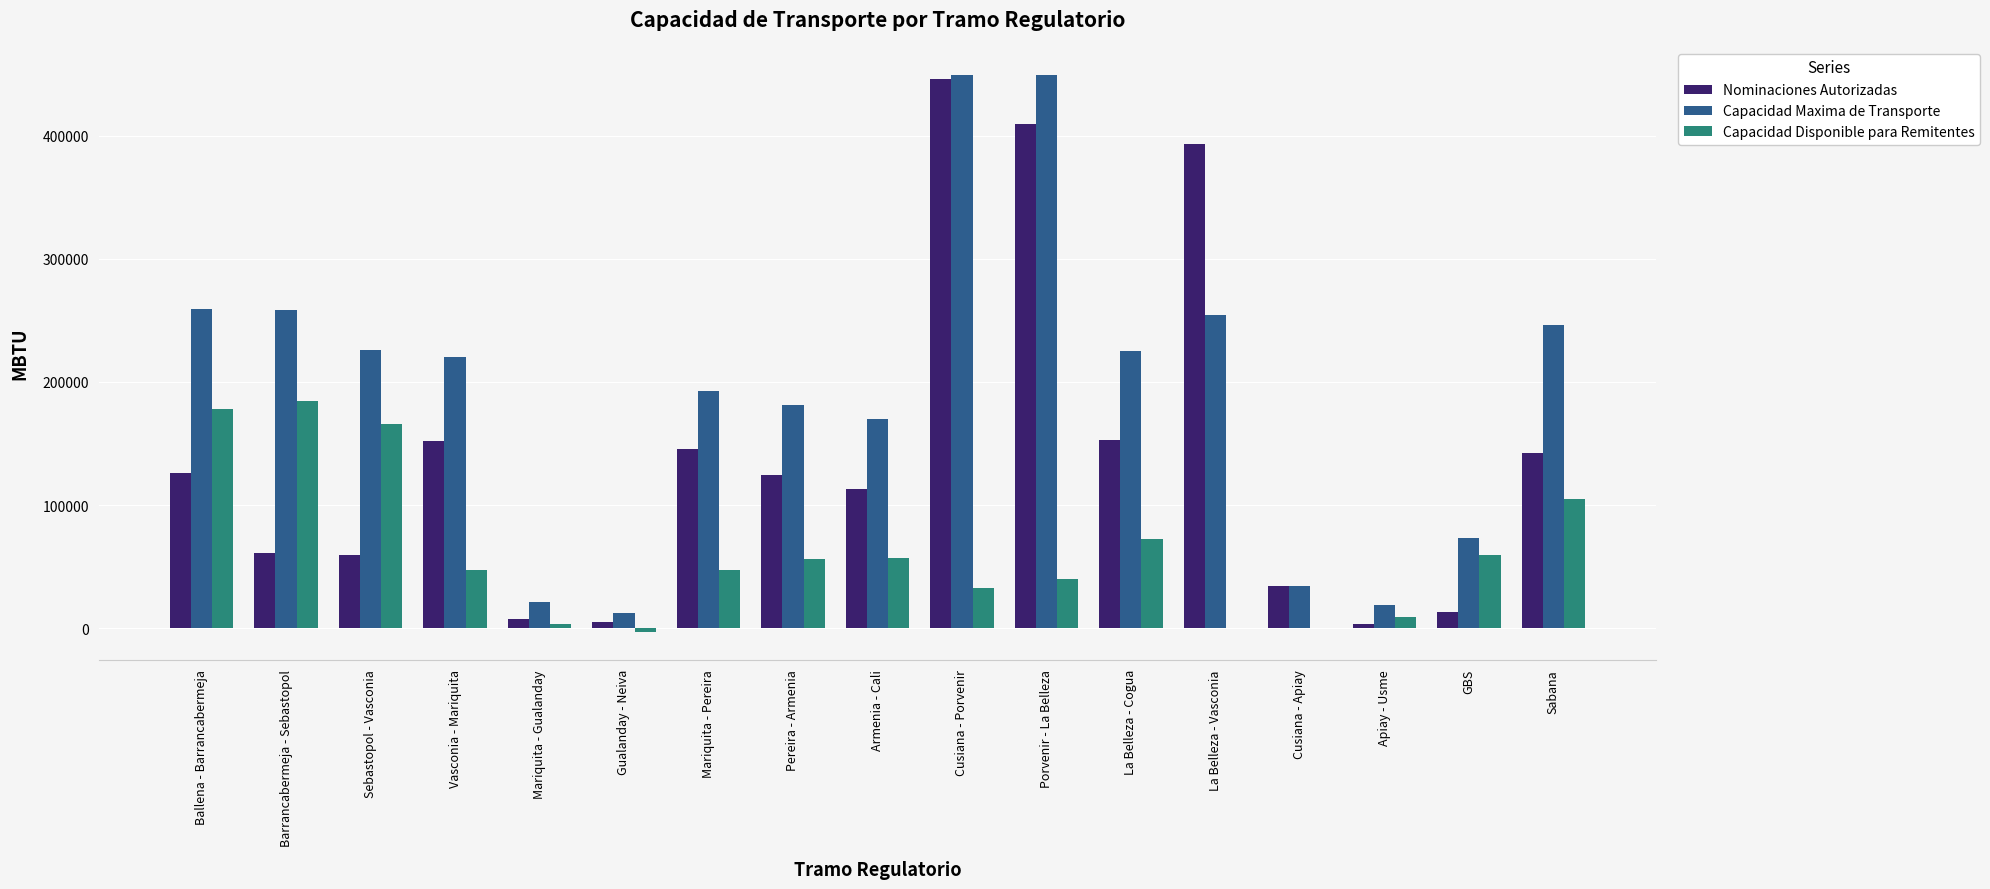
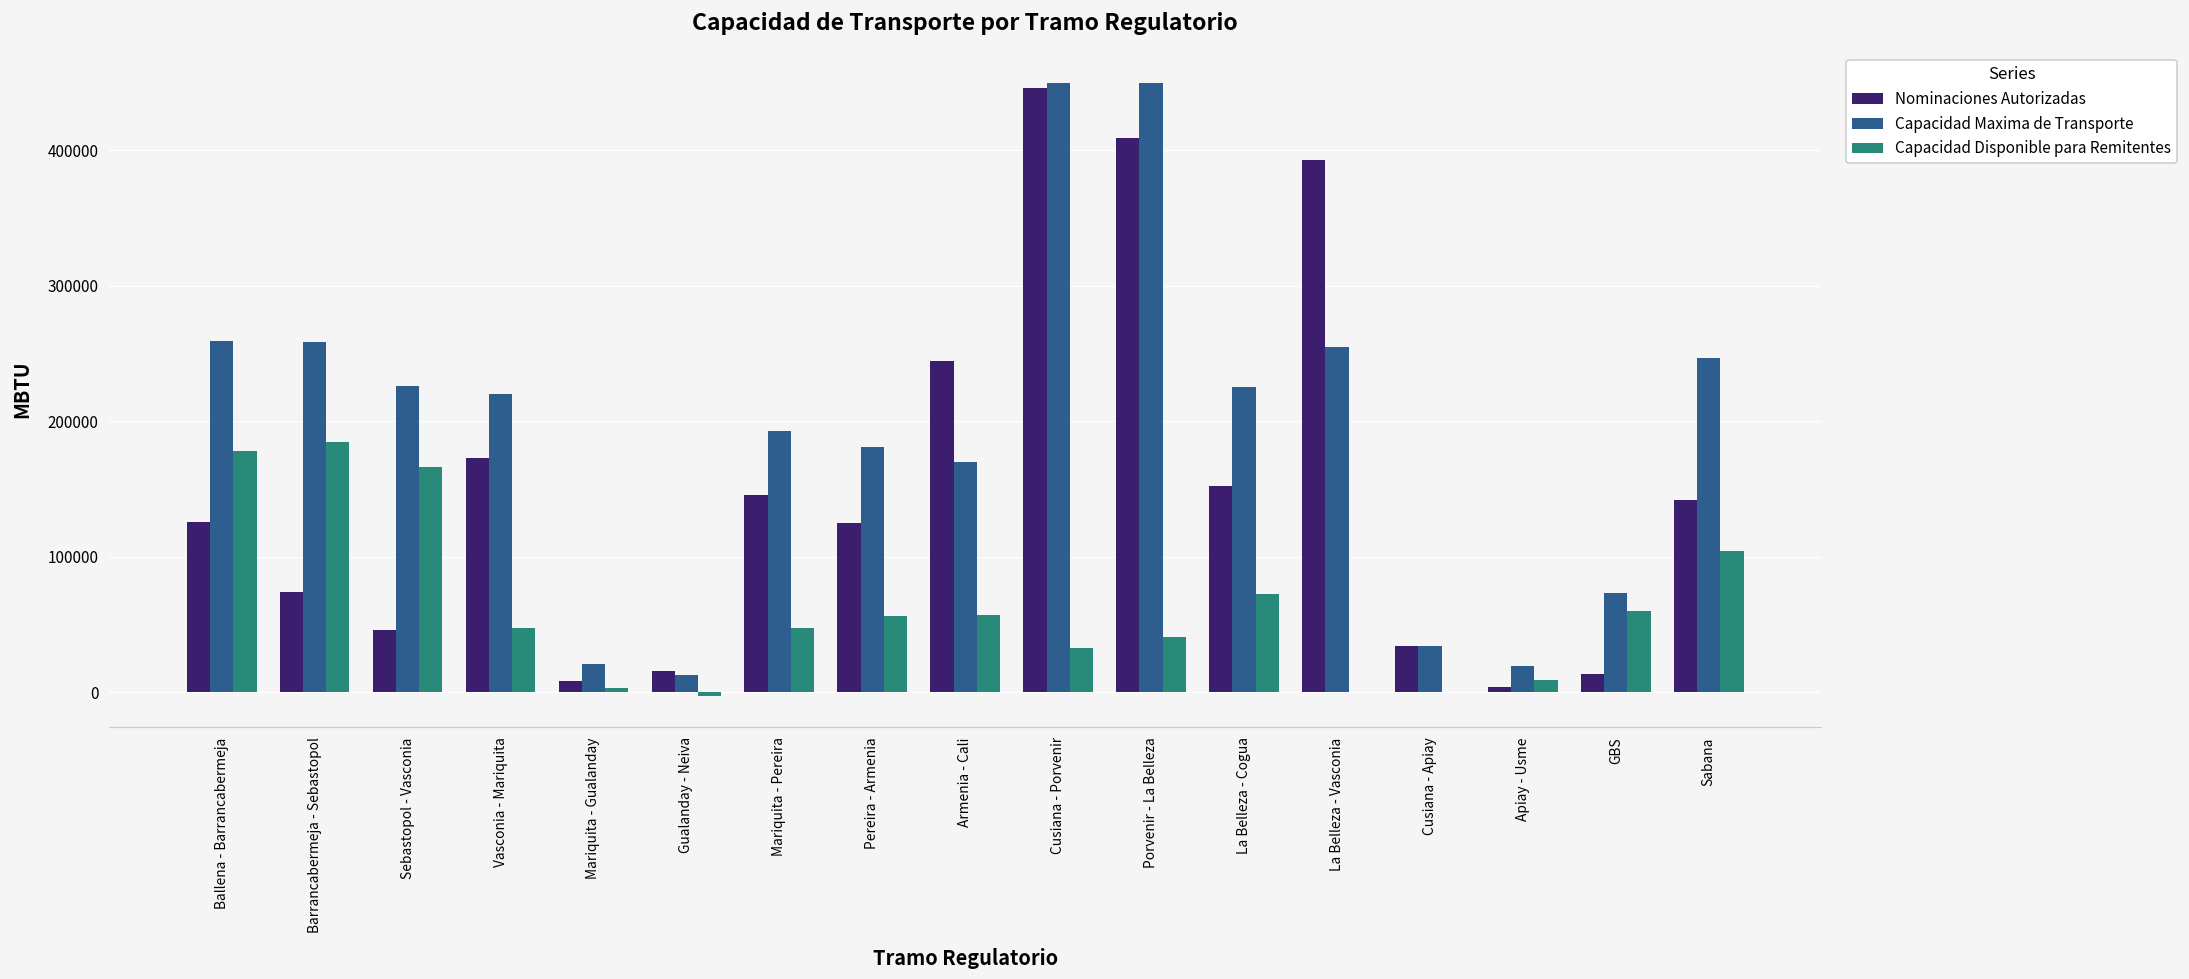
Nominaciones Autorizadas, Barrancabermeja - Sebastopol: 61000 -> 74000
Nominaciones Autorizadas, Sebastopol - Vasconia: 60000 -> 46000
Nominaciones Autorizadas, Vasconia - Mariquita: 152000 -> 173000
Nominaciones Autorizadas, Gualanday - Neiva: 5000 -> 15000
Nominaciones Autorizadas, Armenia - Cali: 113000 -> 245000
